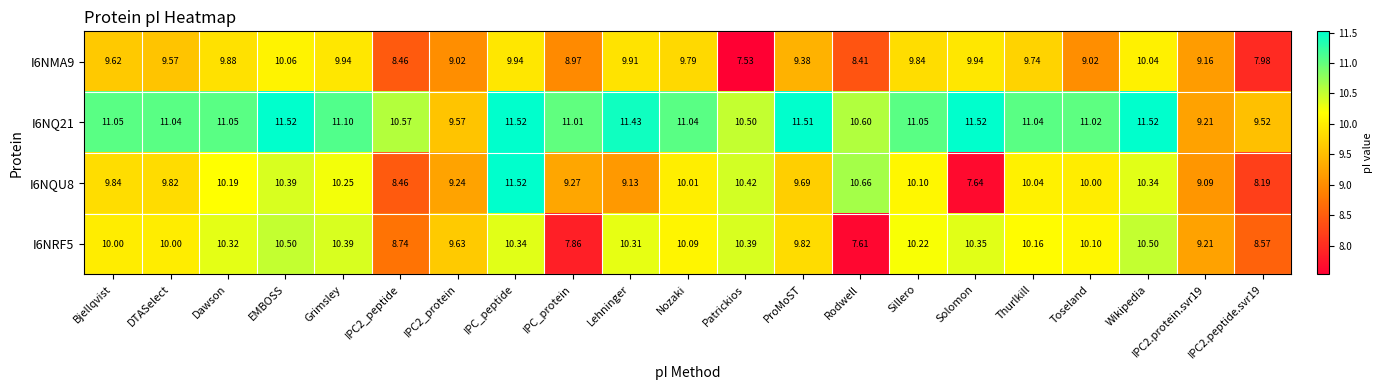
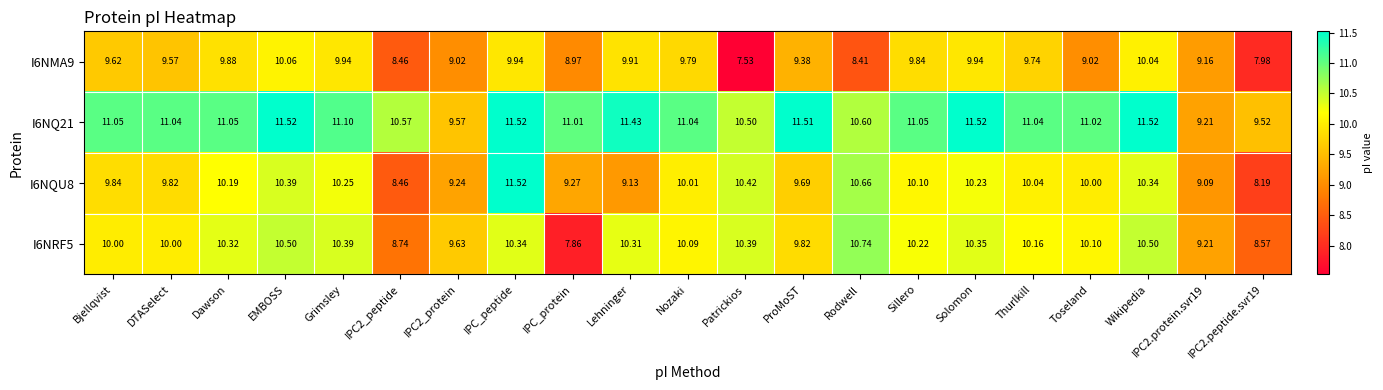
I6NQU8, Solomon: 7.64 -> 10.23
I6NRF5, Rodwell: 7.61 -> 10.74
